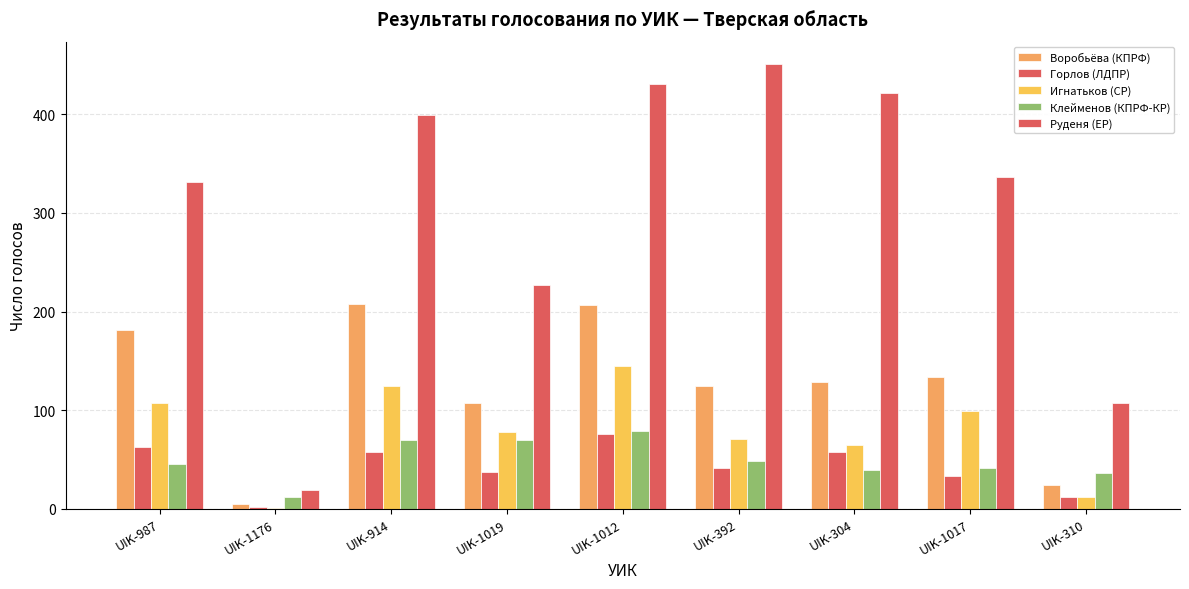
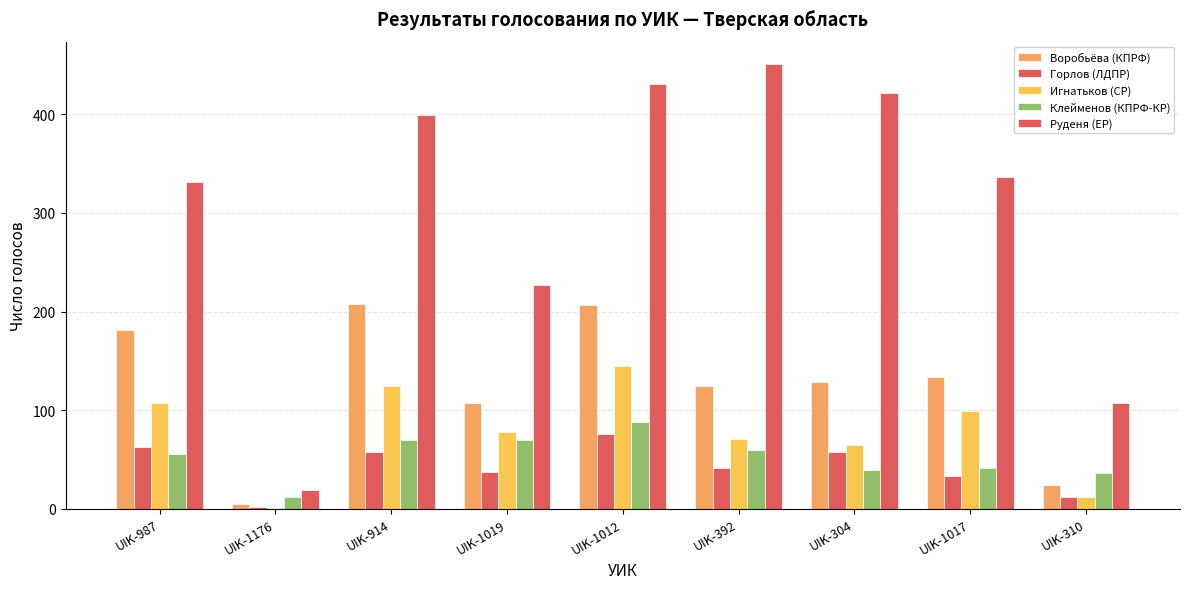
Клейменов (КПРФ-КР), UIK-987: 50 -> 60
Клейменов (КПРФ-КР), UIK-1012: 80 -> 90
Клейменов (КПРФ-КР), UIK-392: 50 -> 60
